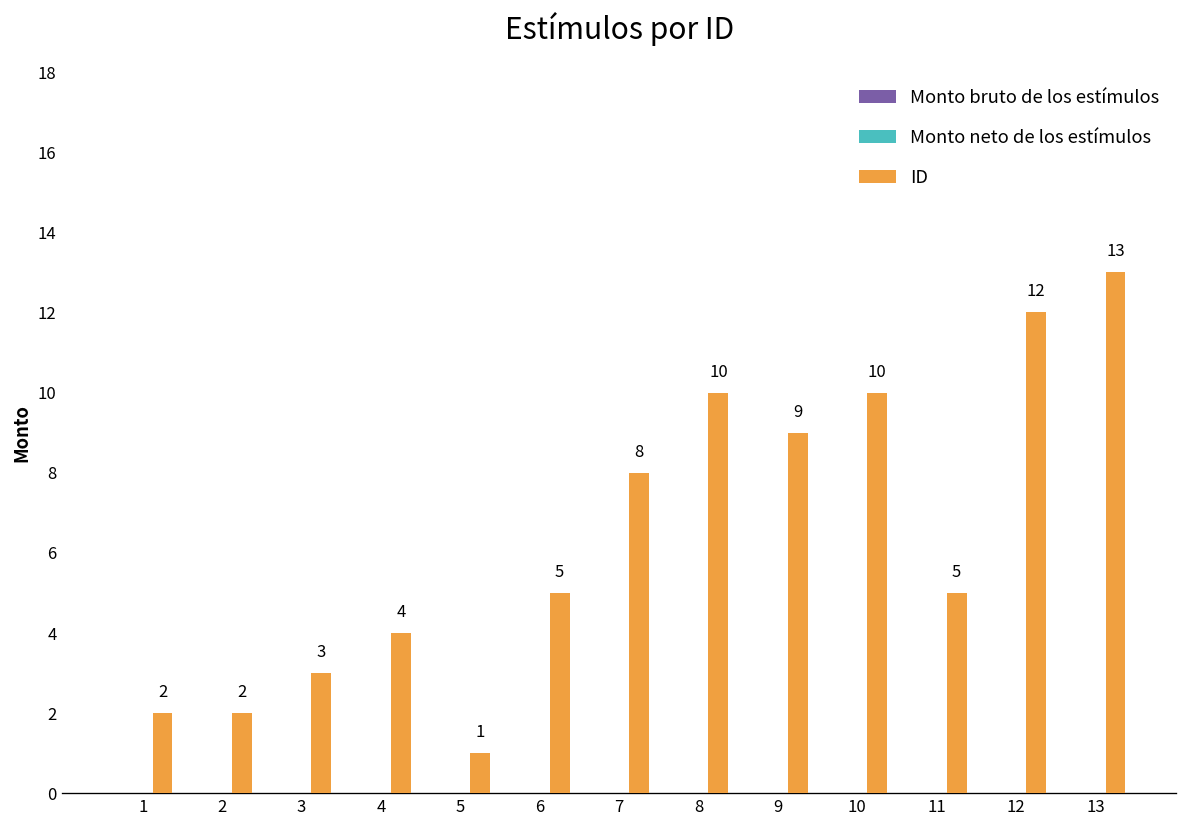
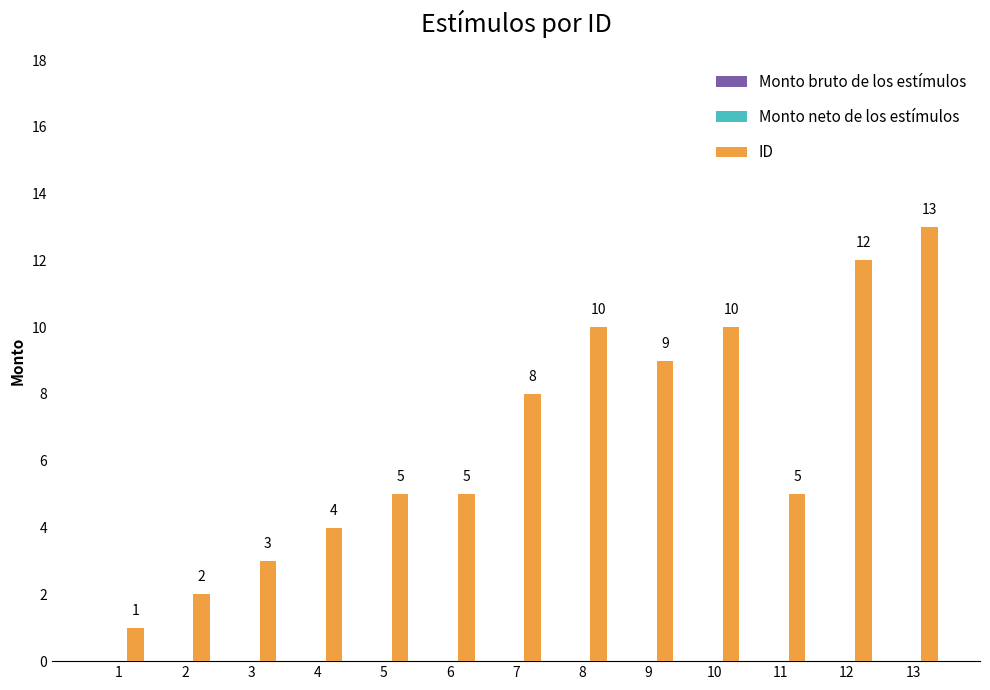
ID, 1: 2 -> 1
ID, 5: 1 -> 5
